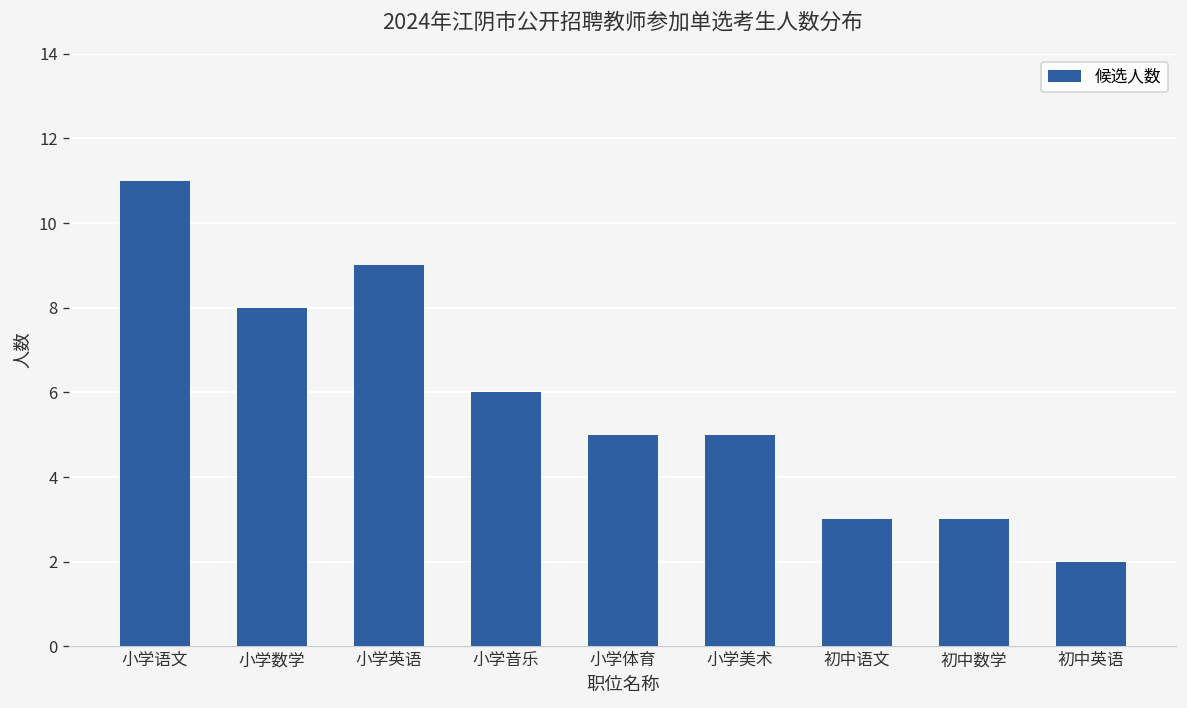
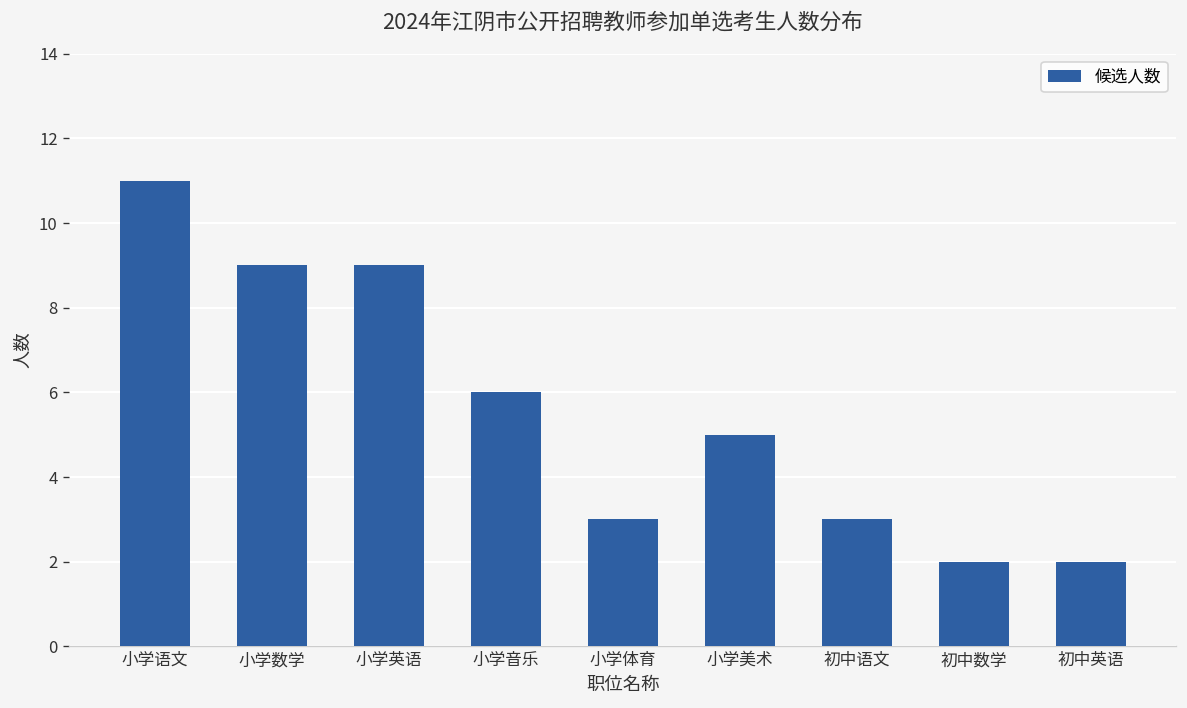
小学数学: 8 -> 9
小学体育: 5 -> 3
初中数学: 3 -> 2
